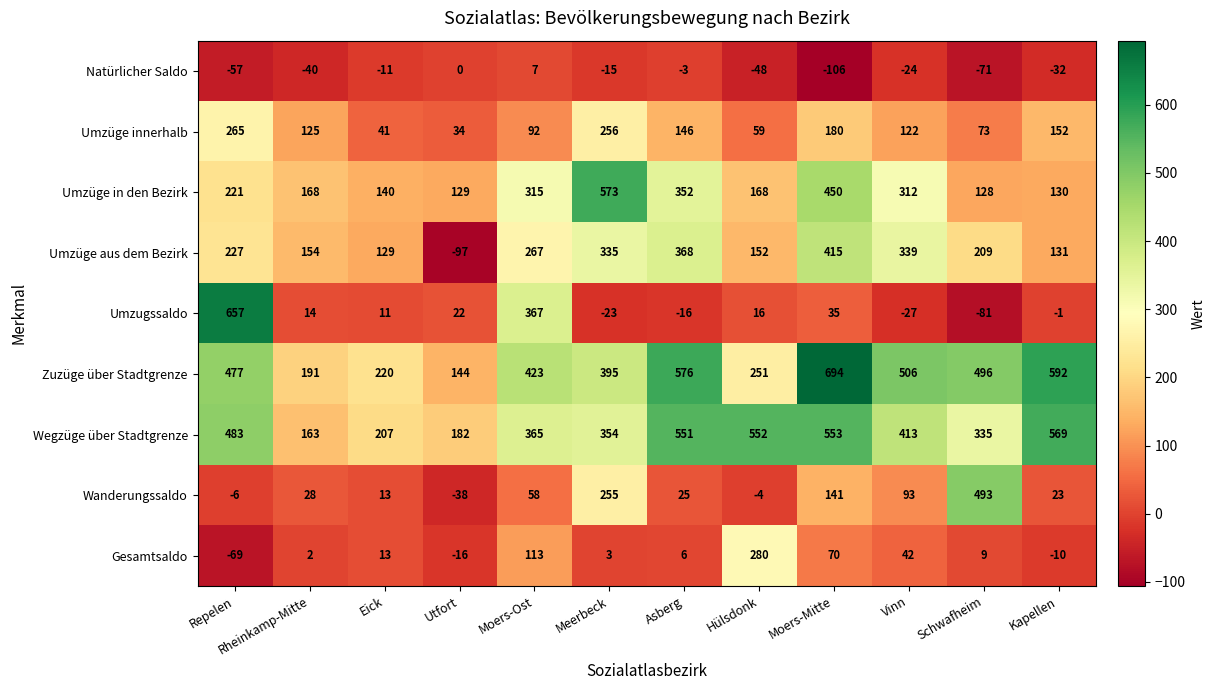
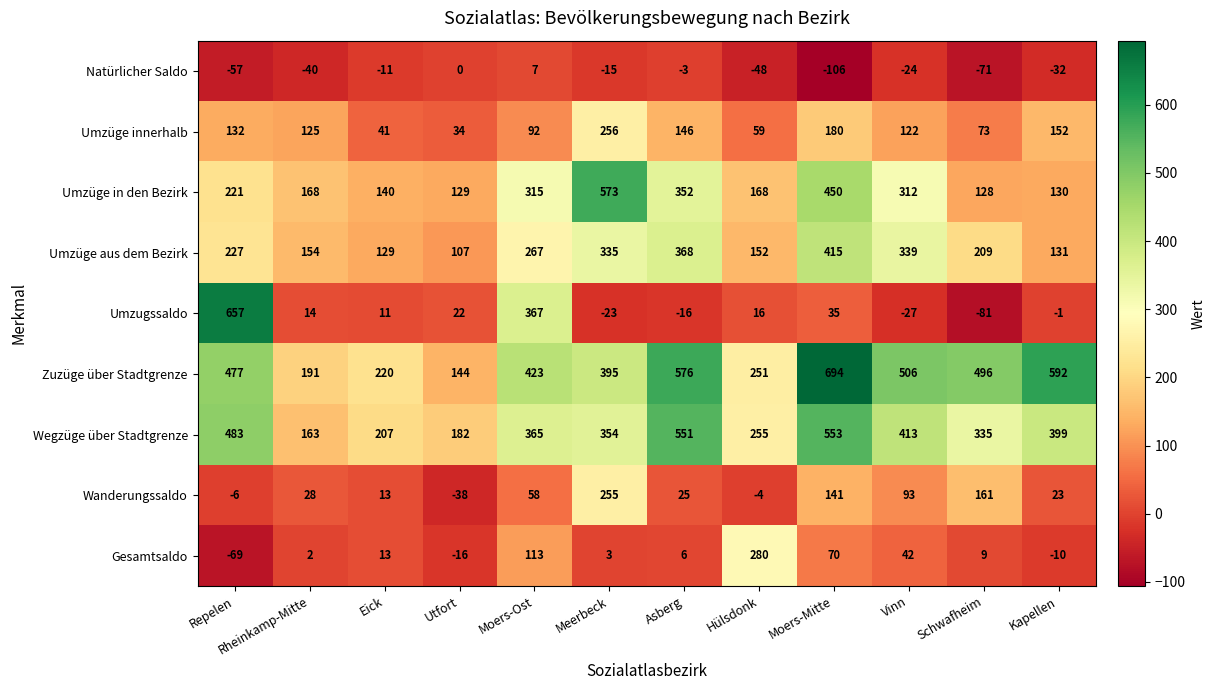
Umzüge innerhalb, Repelen: 265 -> 132
Umzüge aus dem Bezirk, Utfort: -97 -> 107
Wegzüge über Stadtgrenze, Hülsdonk: 552 -> 255
Wegzüge über Stadtgrenze, Kapellen: 569 -> 399
Wanderungssaldo, Schwafheim: 493 -> 161
